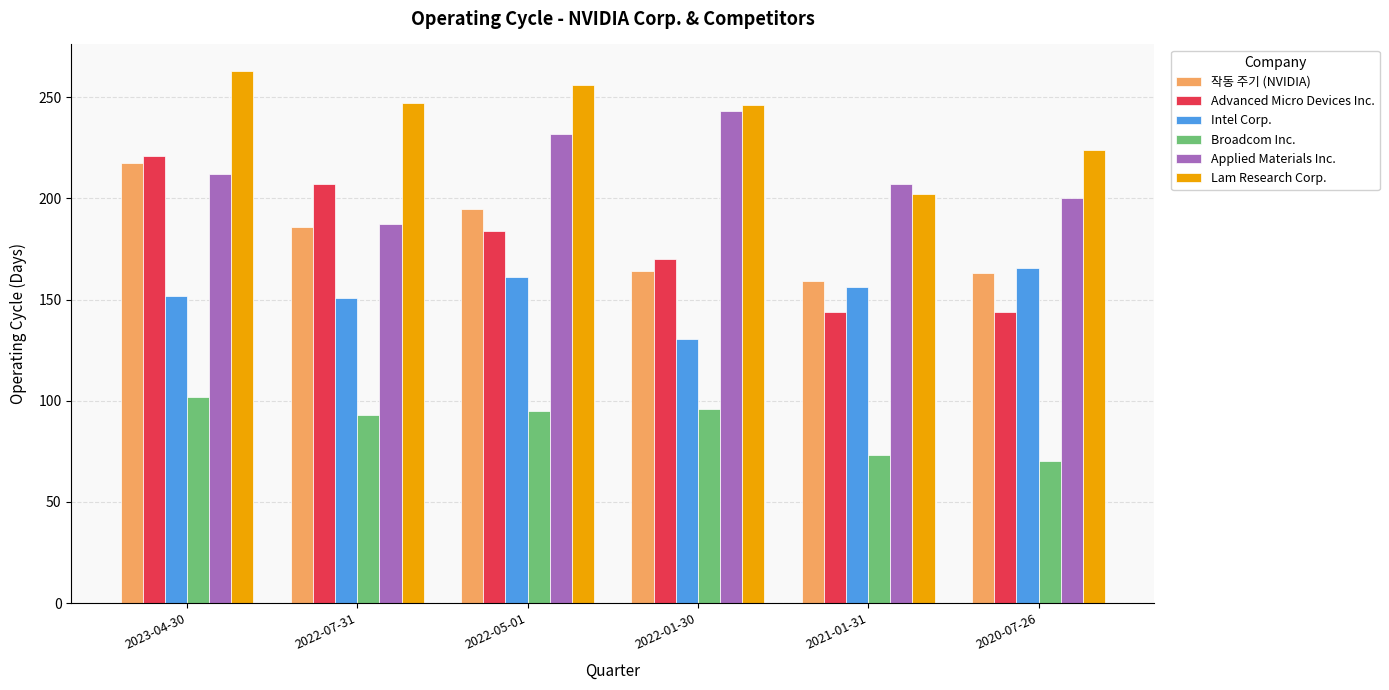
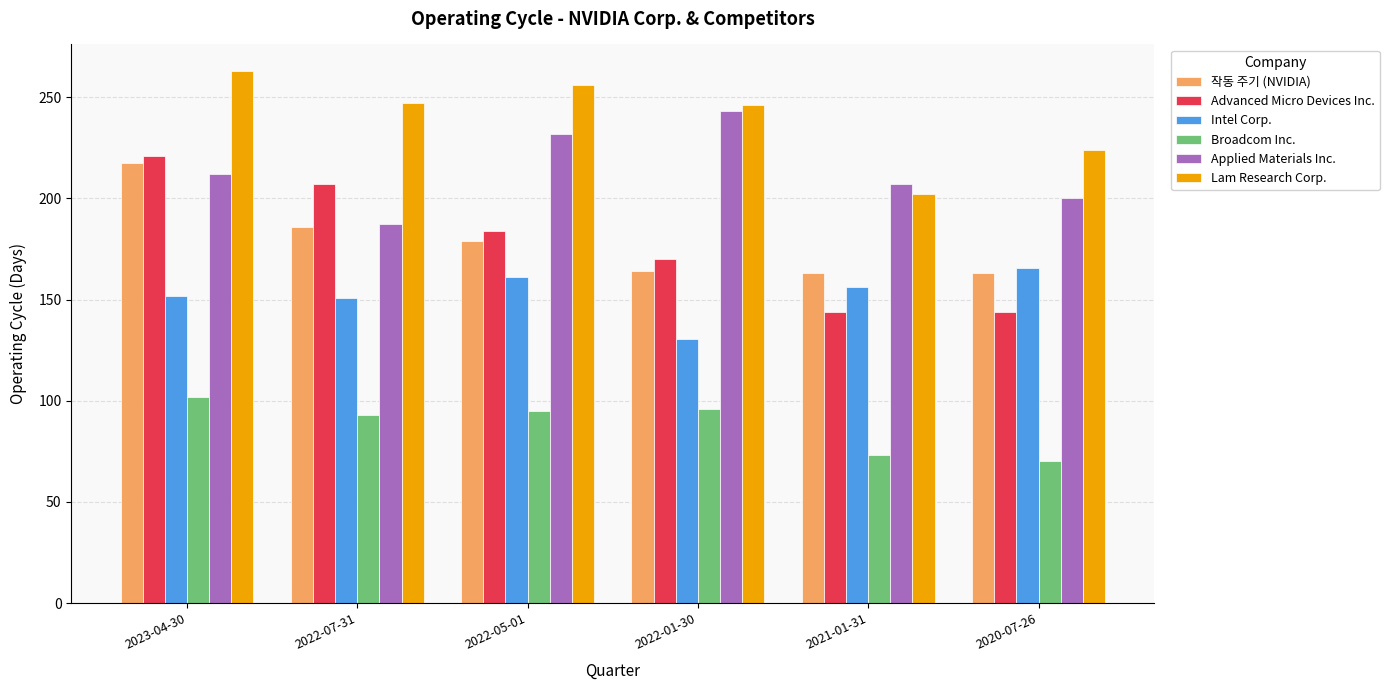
작동 주기 (NVIDIA), 2022-05-01: 195 -> 179
작동 주기 (NVIDIA), 2021-01-31: 159 -> 163
